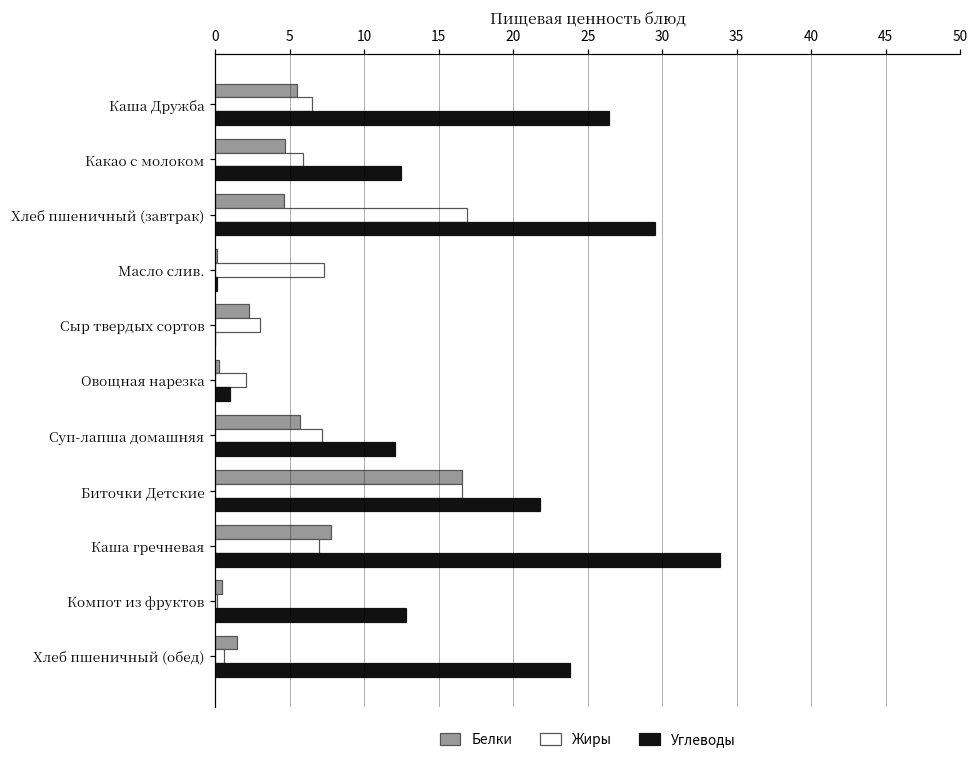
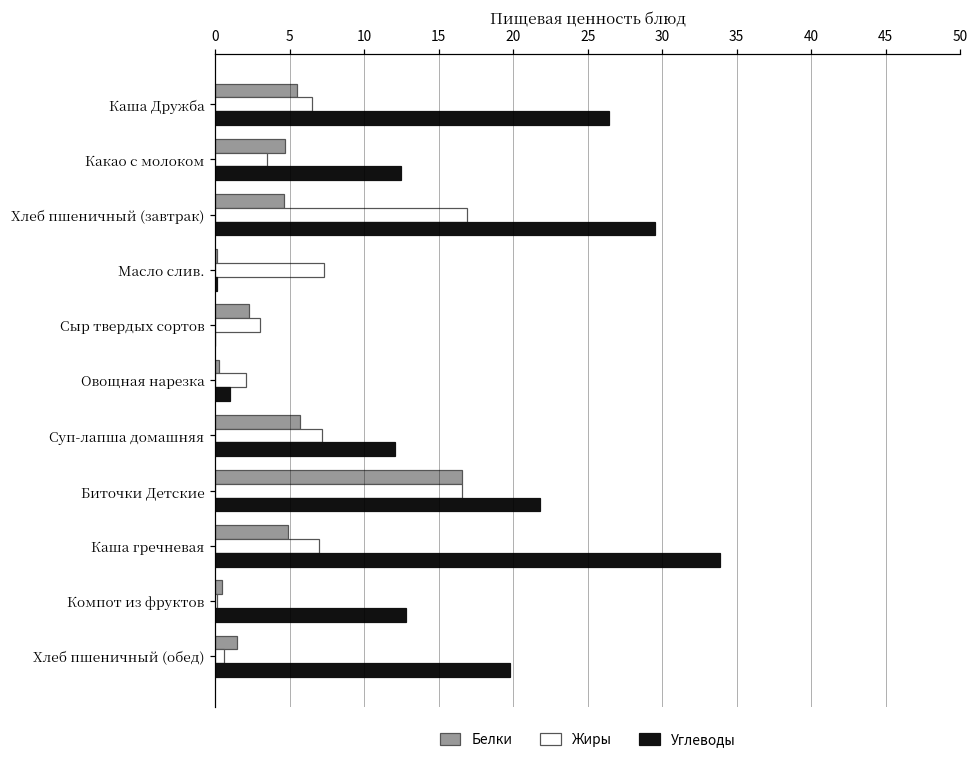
Жиры, Какао с молоком: 5.9 -> 3.5
Белки, Каша гречневая: 7.8 -> 4.9
Углеводы, Хлеб пшеничный (обед): 23.8 -> 19.8
